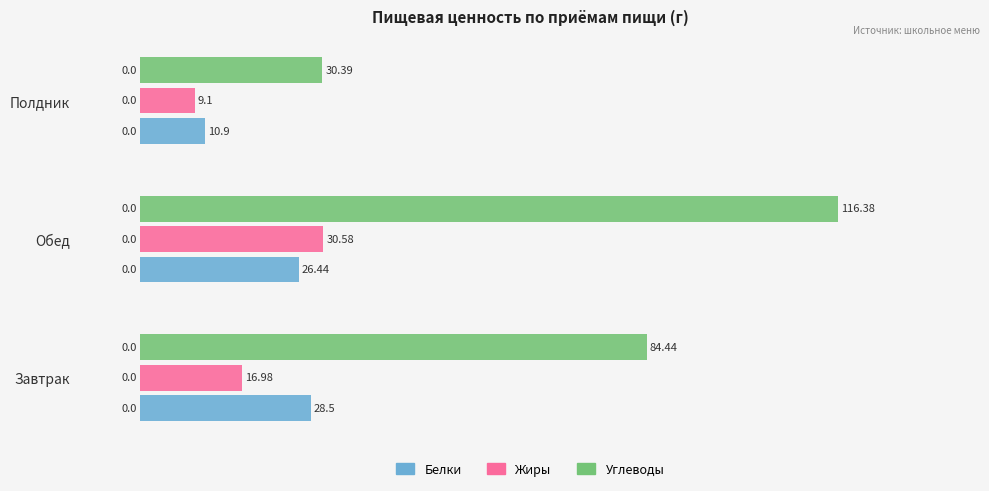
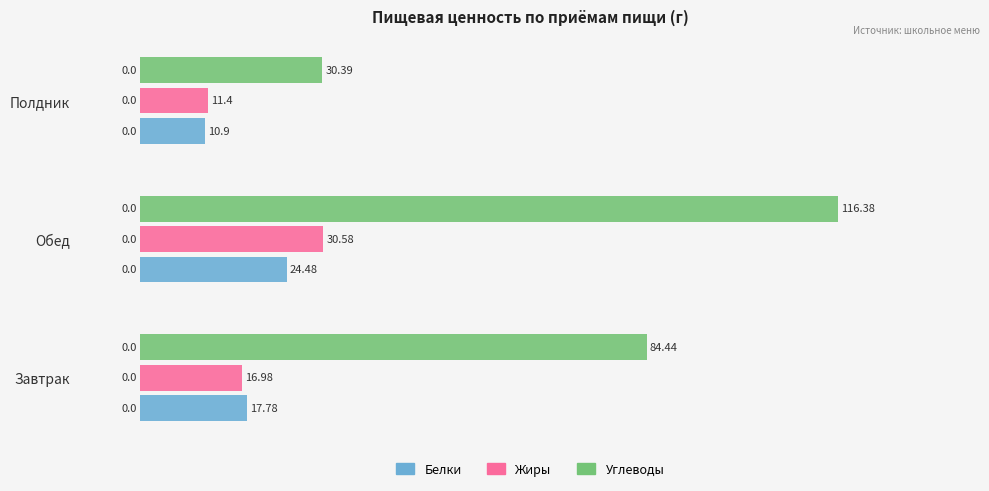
Жиры, Полдник: 9.1 -> 11.4
Белки, Обед: 26.44 -> 24.48
Белки, Завтрак: 28.5 -> 17.78
